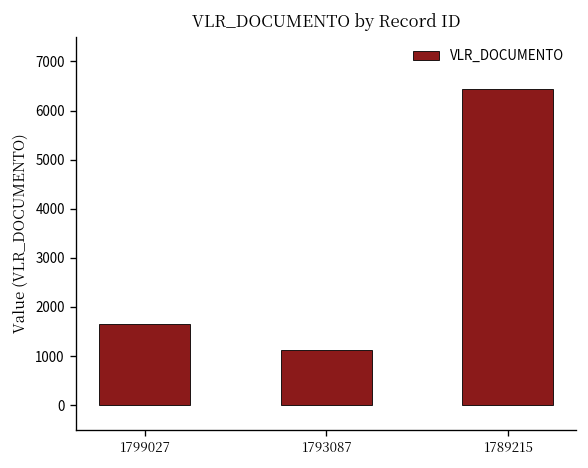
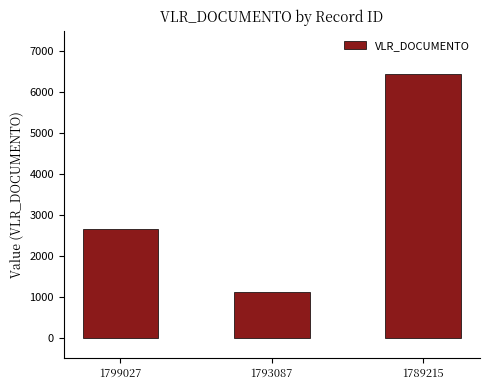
1799027: 1700 -> 2600
